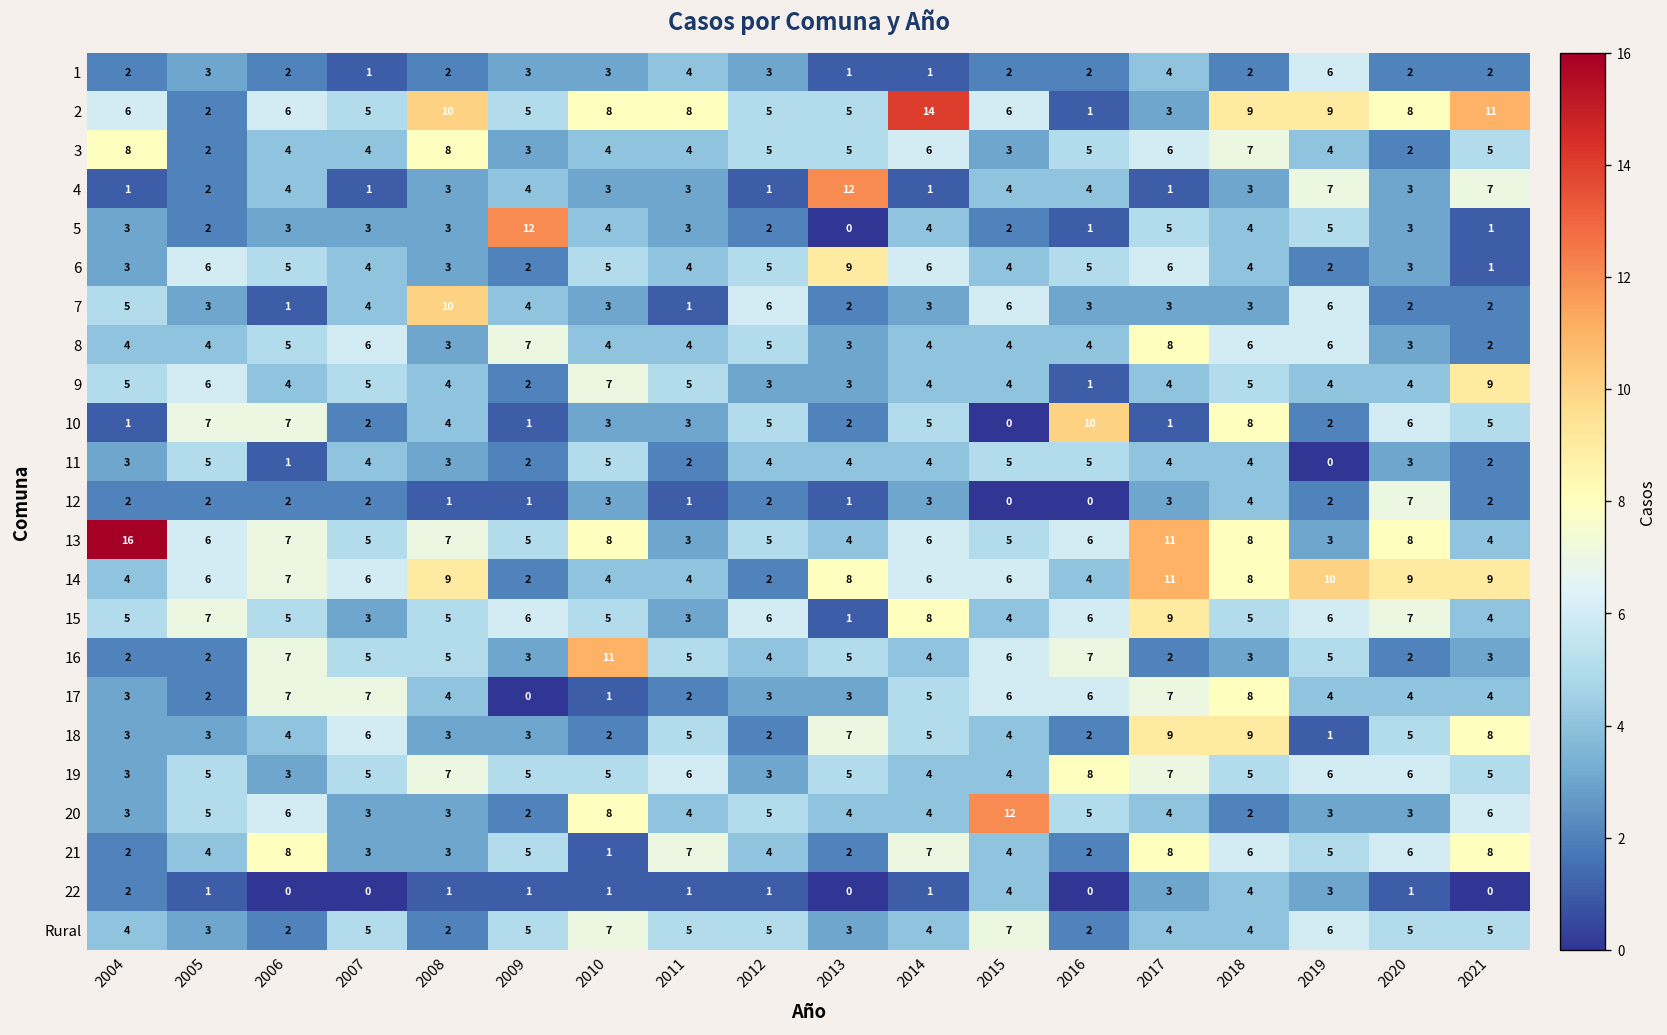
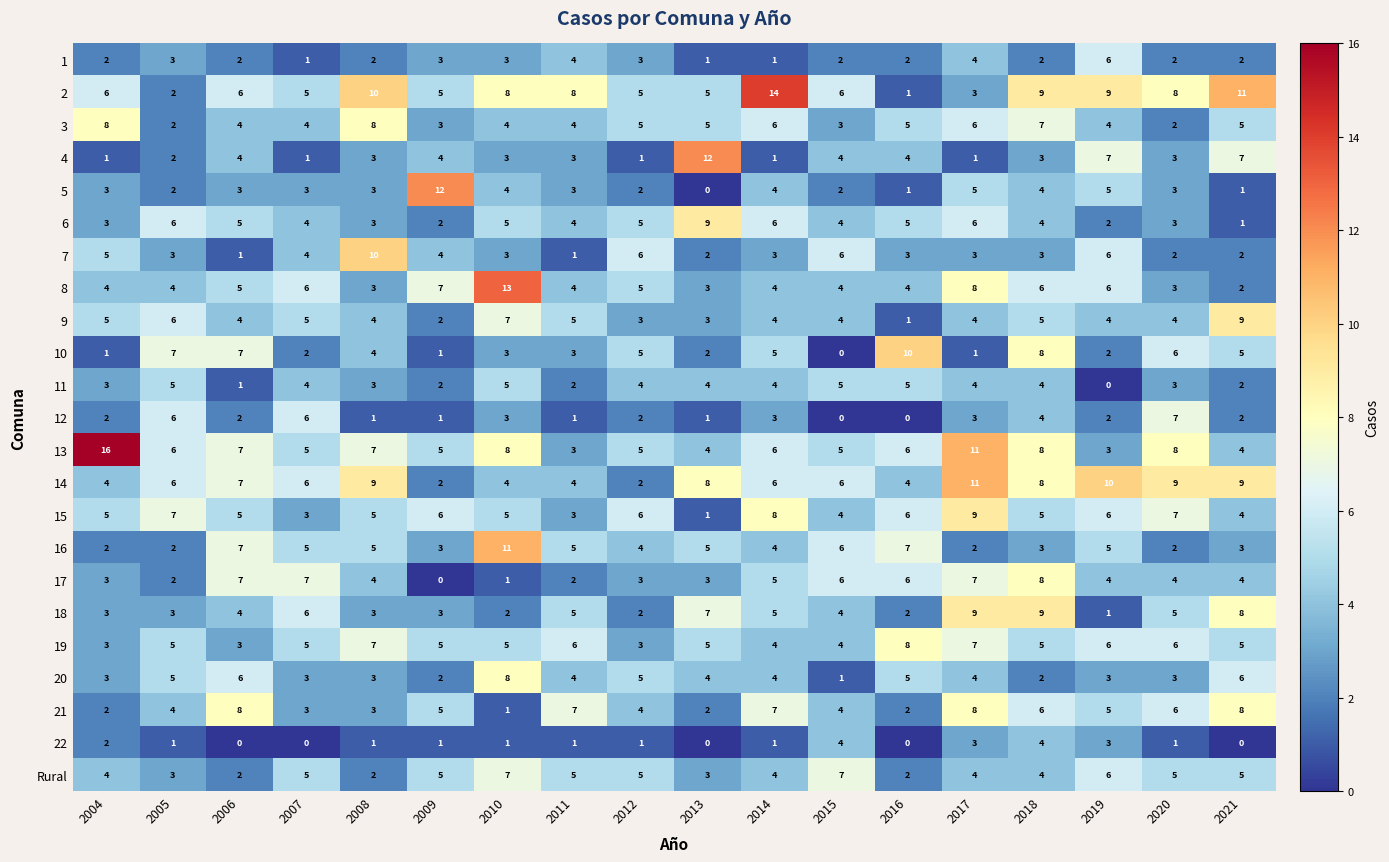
8, 2010: 4 -> 13
12, 2005: 2 -> 6
12, 2007: 2 -> 6
20, 2015: 12 -> 1
